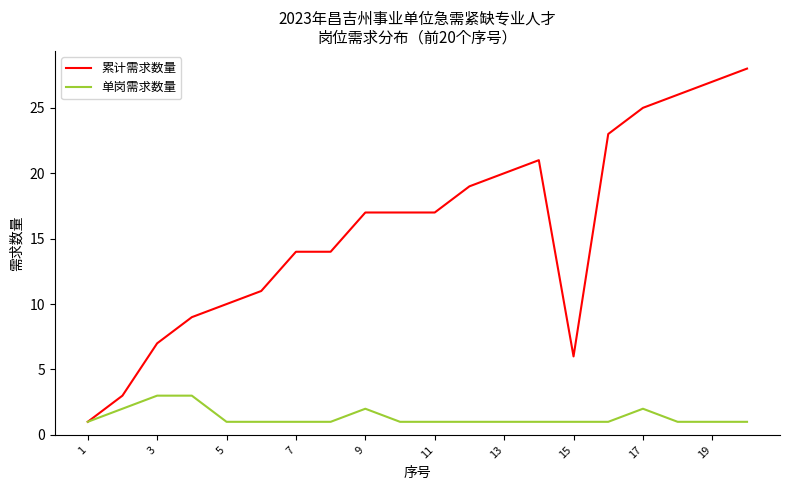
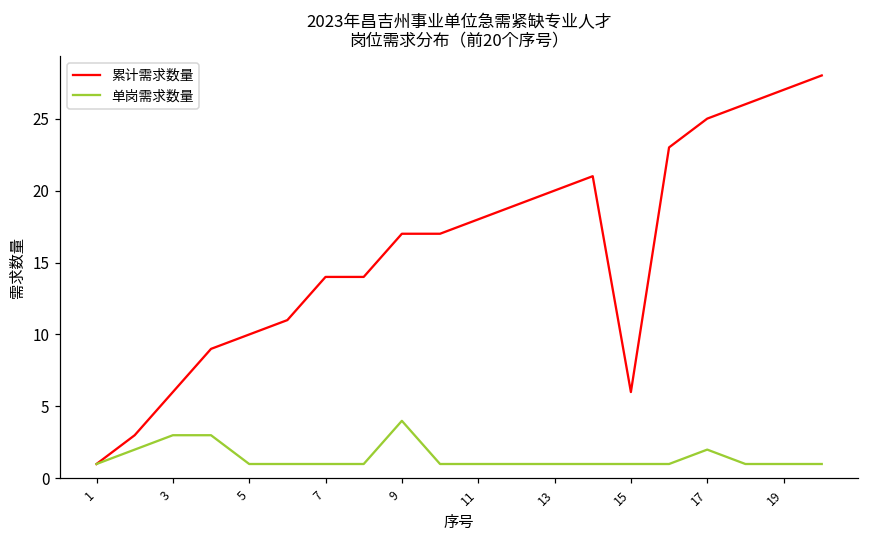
累计需求数量, 3: 7 -> 6
单岗需求数量, 9: 2 -> 4
累计需求数量, 11: 17 -> 18
